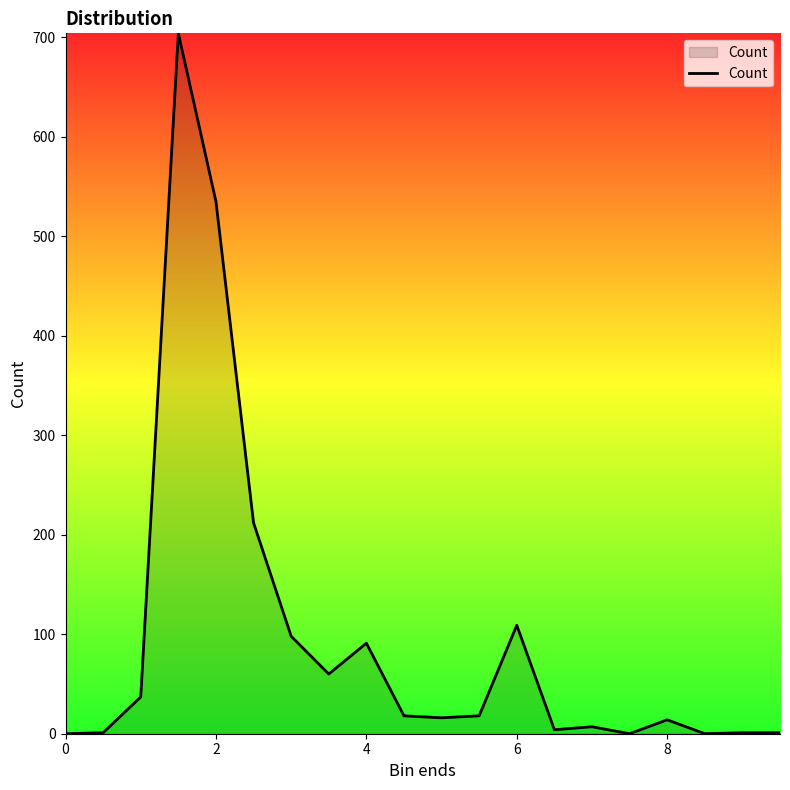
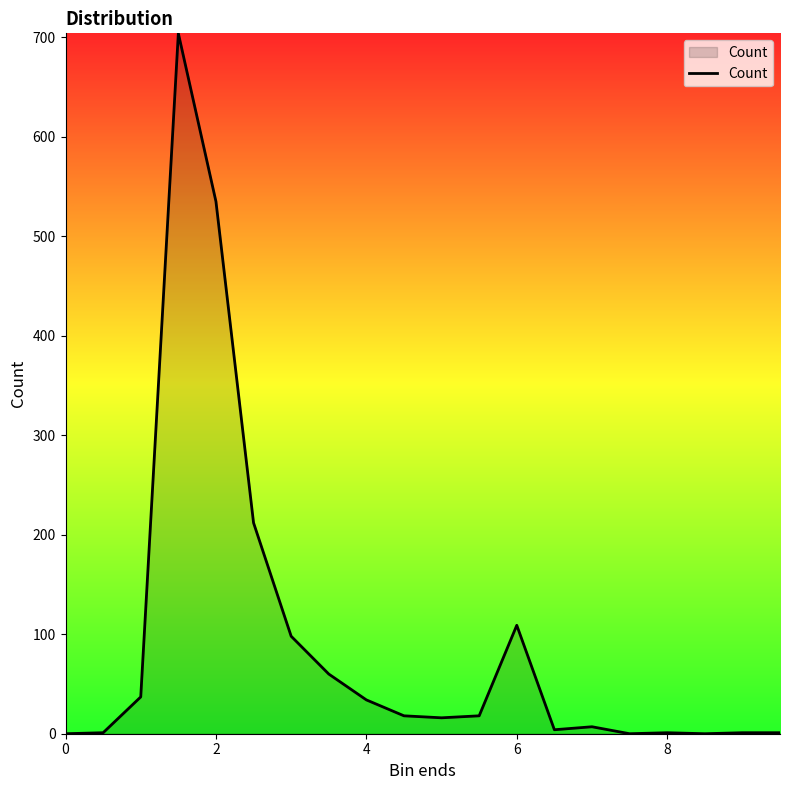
4: 90 -> 30
8: 10 -> 0
